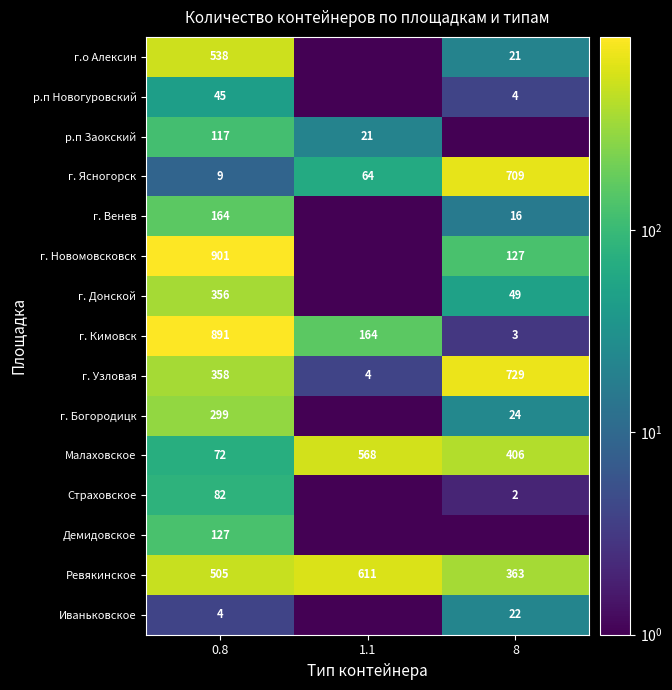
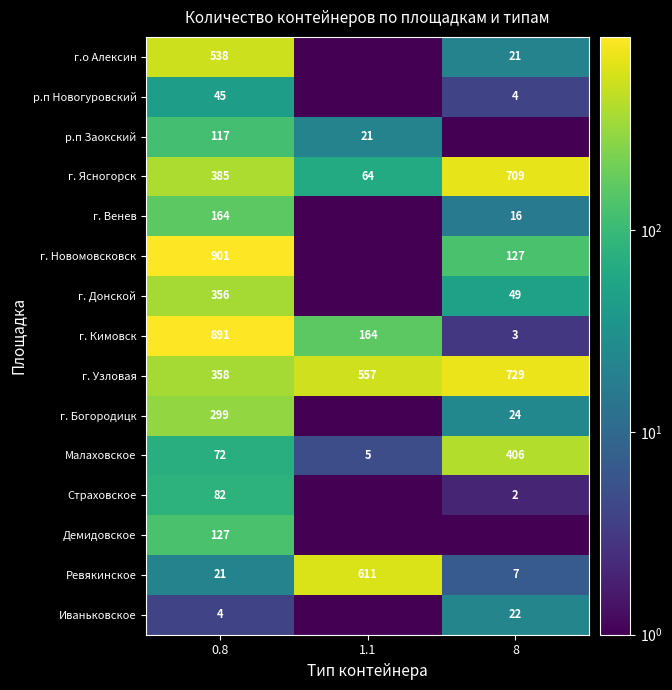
г. Ясногорск, 0.8: 9 -> 385
г. Узловая, 1.1: 4 -> 557
Малаховское, 1.1: 568 -> 5
Ревякинское, 0.8: 505 -> 21
Ревякинское, 8: 363 -> 7
